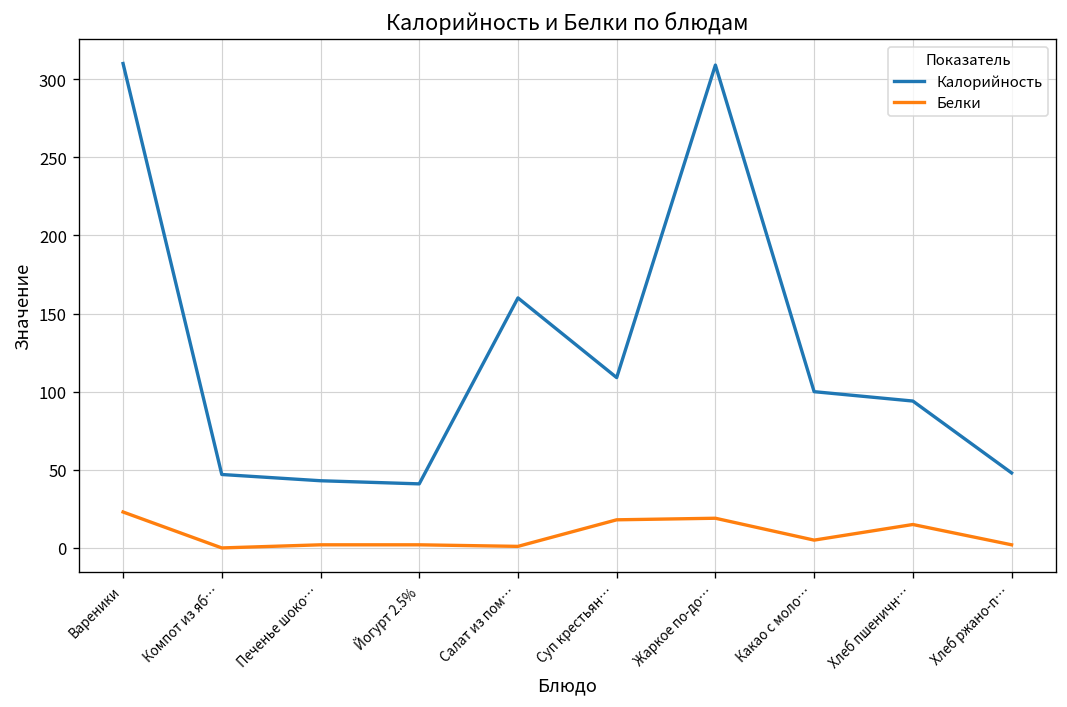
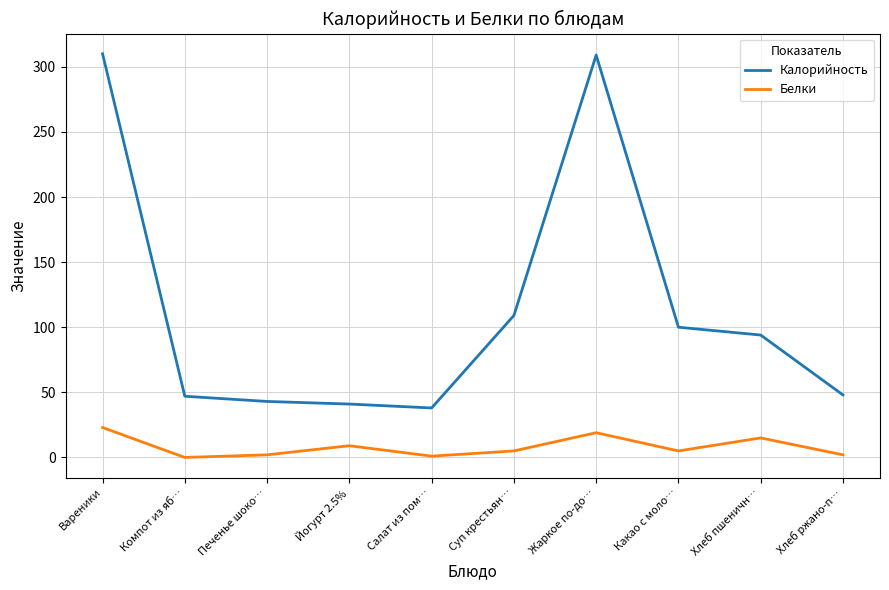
Белки, Йогурт 2.5%: 2 -> 9
Калорийность, Салат из пом…: 160 -> 38
Белки, Суп крестьян…: 18 -> 5
